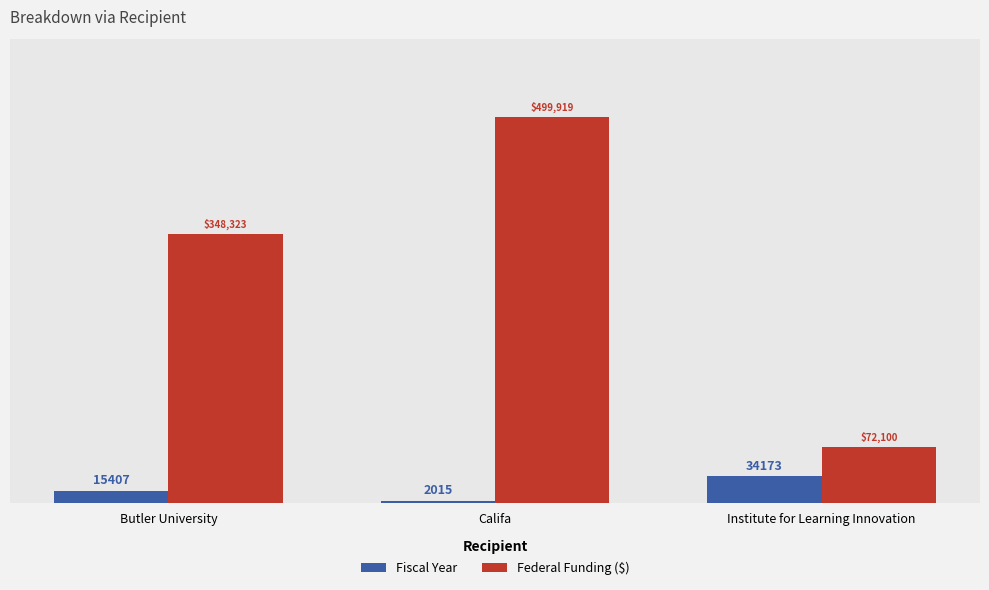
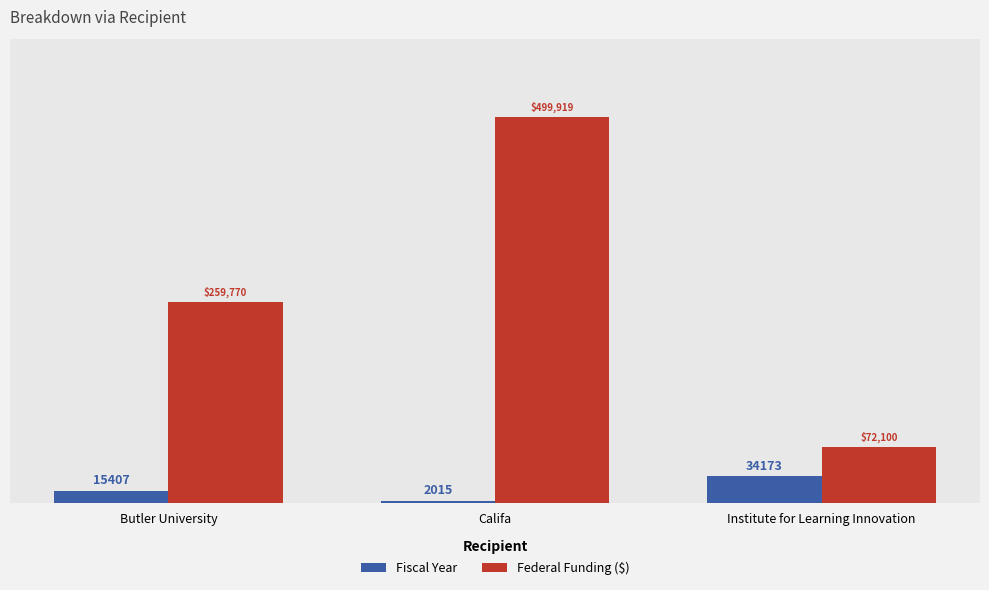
Federal Funding ($), Butler University: $348,323 -> $259,770
